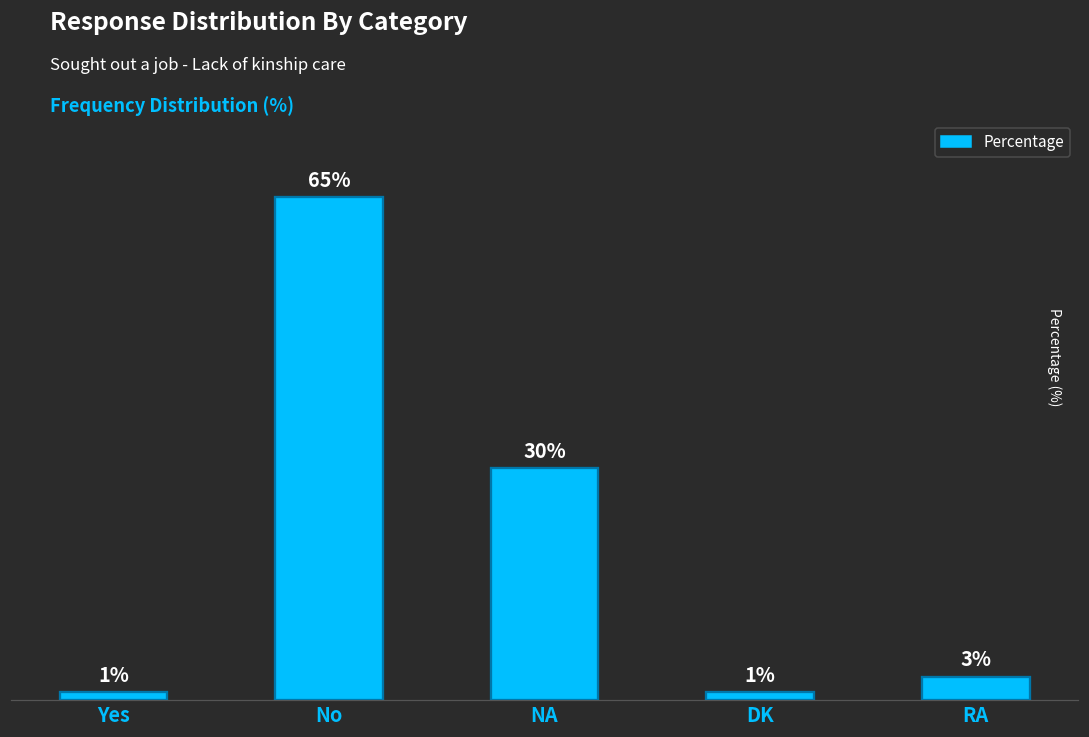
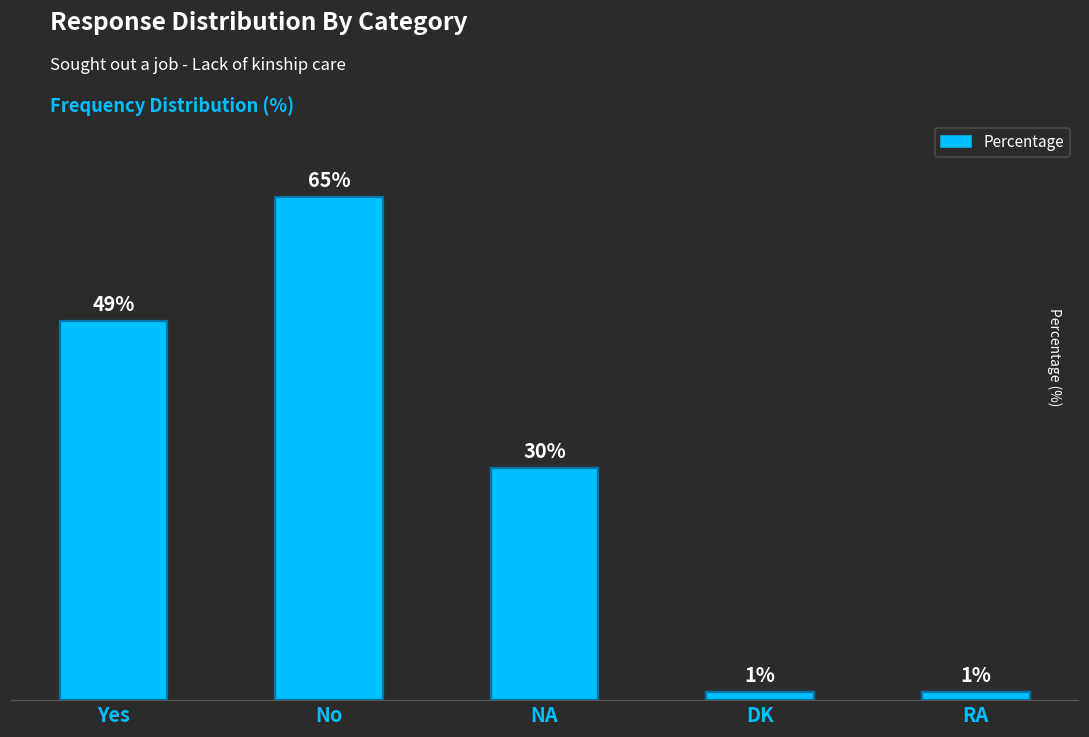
Yes: 1% -> 49%
RA: 3% -> 1%
